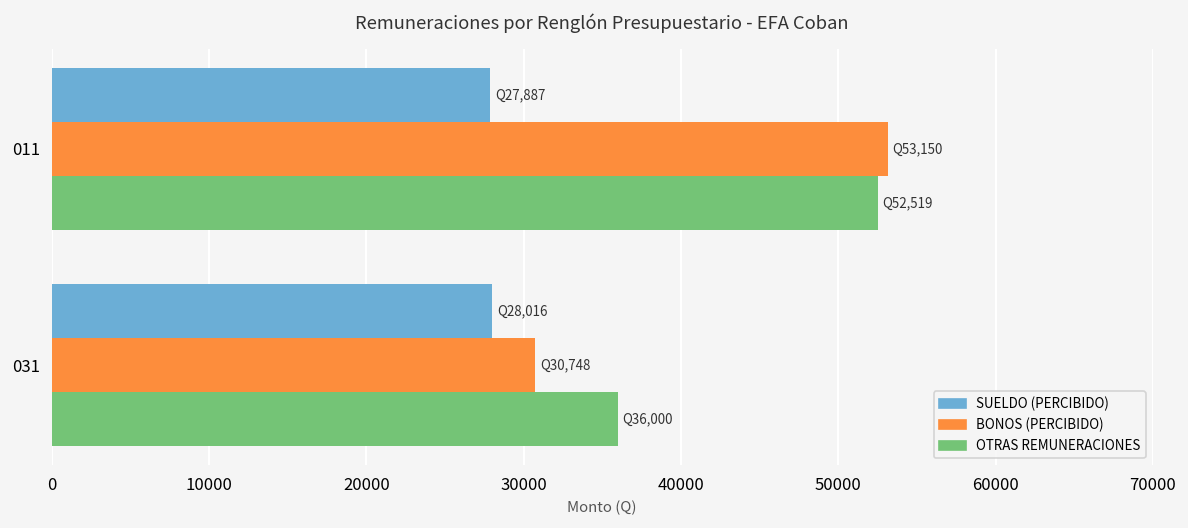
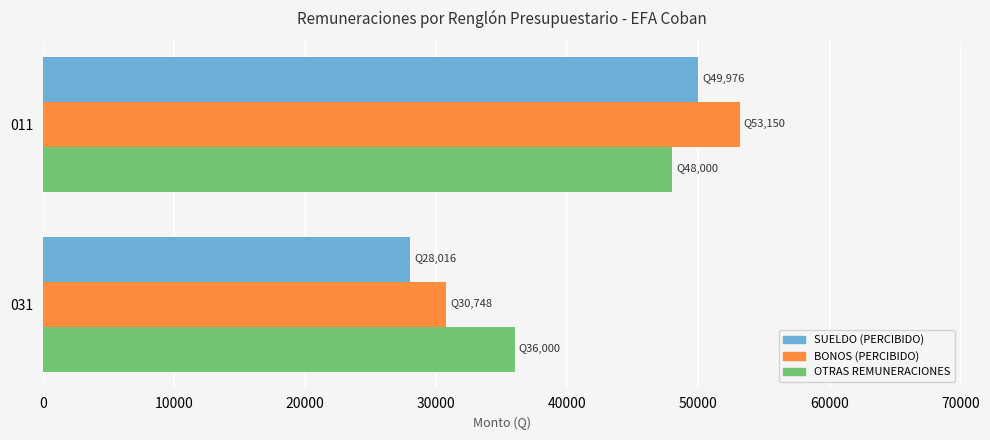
SUELDO (PERCIBIDO), 011: 27,887 -> 49,976
OTRAS REMUNERACIONES, 011: 52,519 -> 48,000
